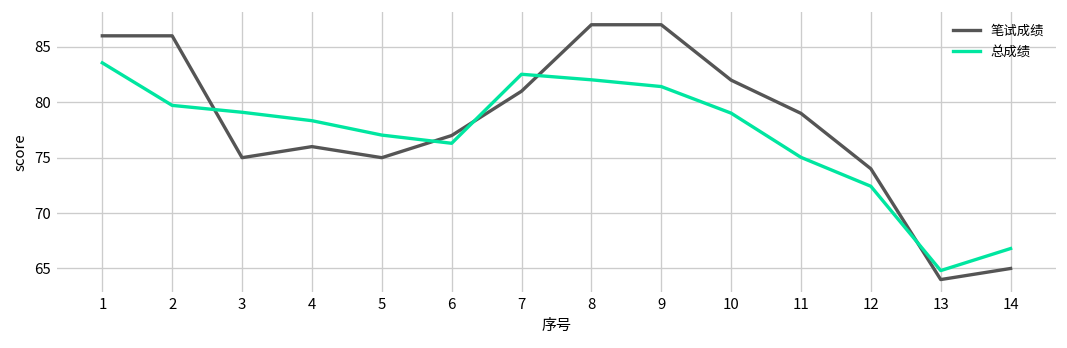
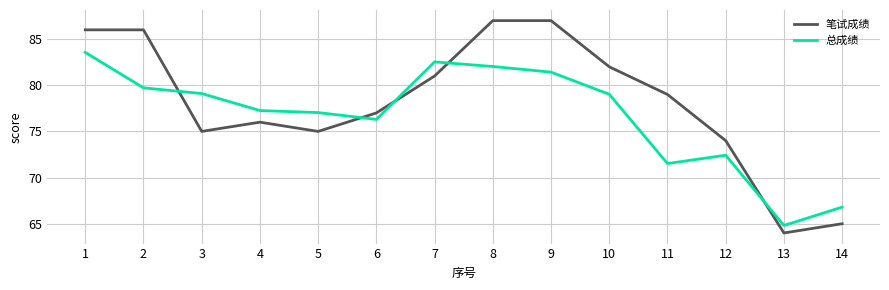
总成绩, 4: 78 -> 77
总成绩, 11: 75 -> 72
